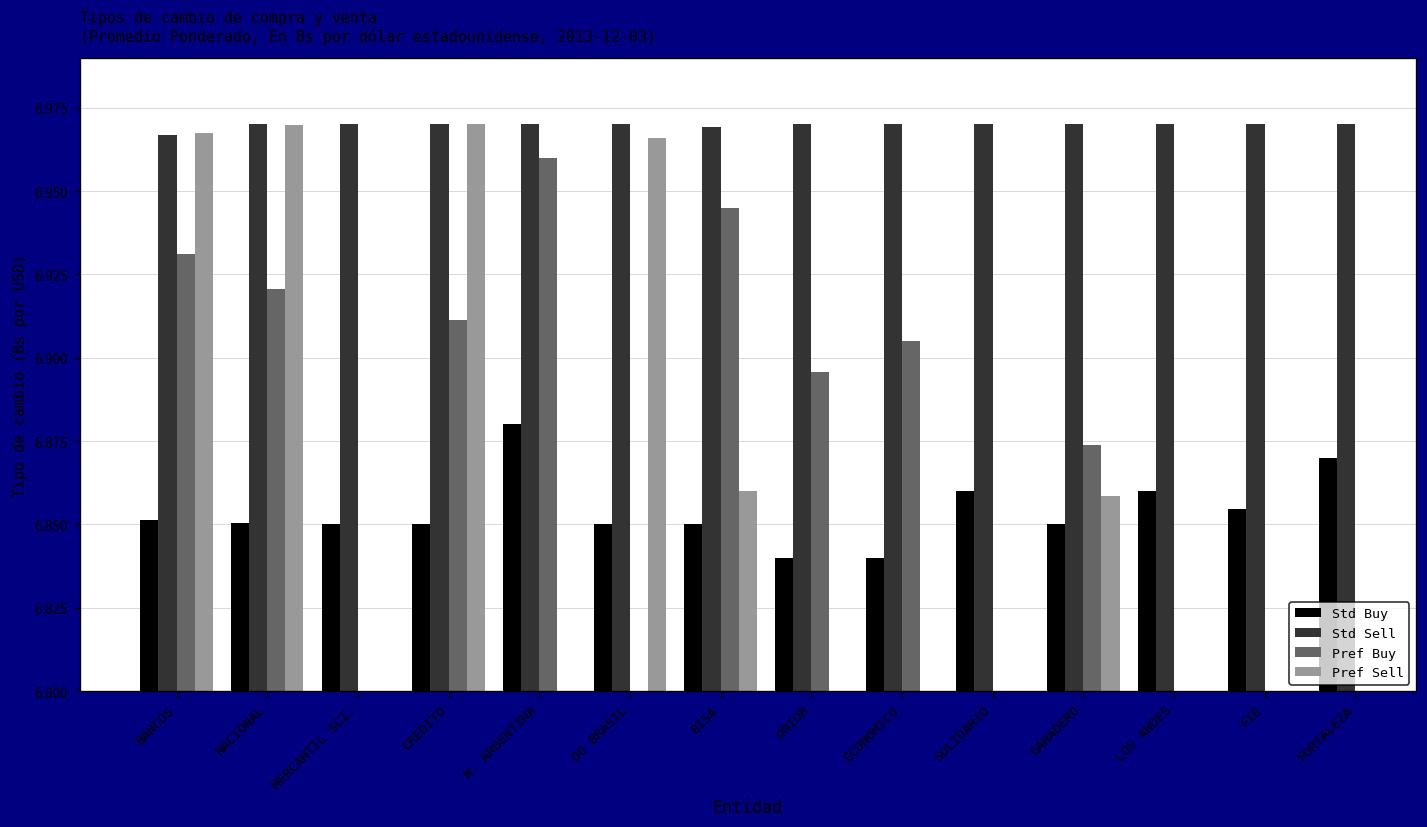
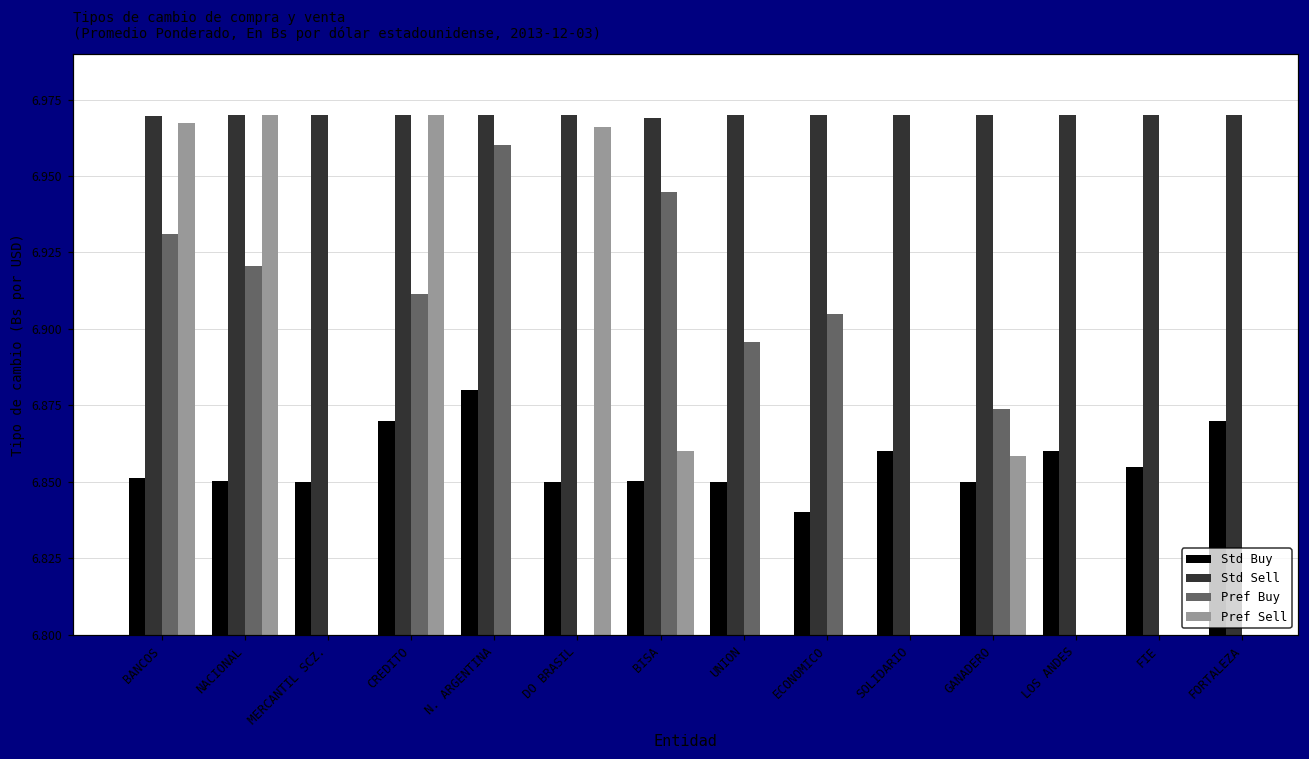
Std Sell, BANCOS: 6.967 -> 6.970
Std Buy, CREDITO: 6.85 -> 6.87
Std Buy, UNION: 6.84 -> 6.85
